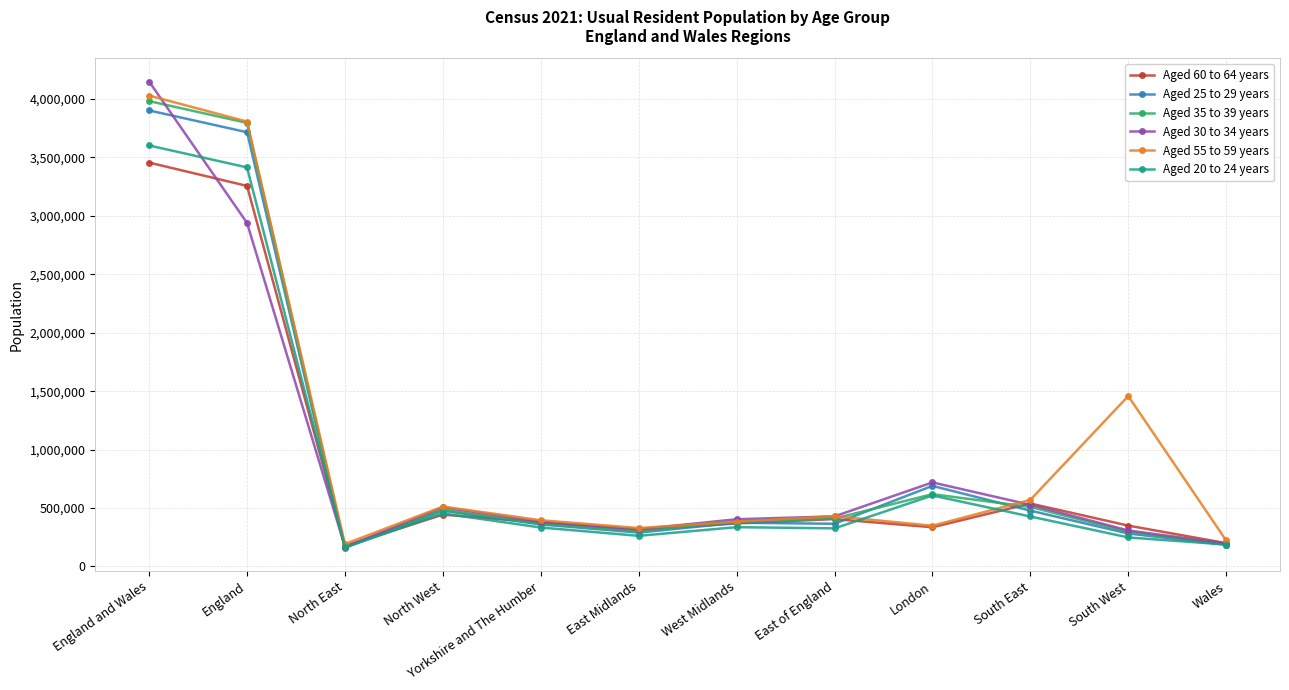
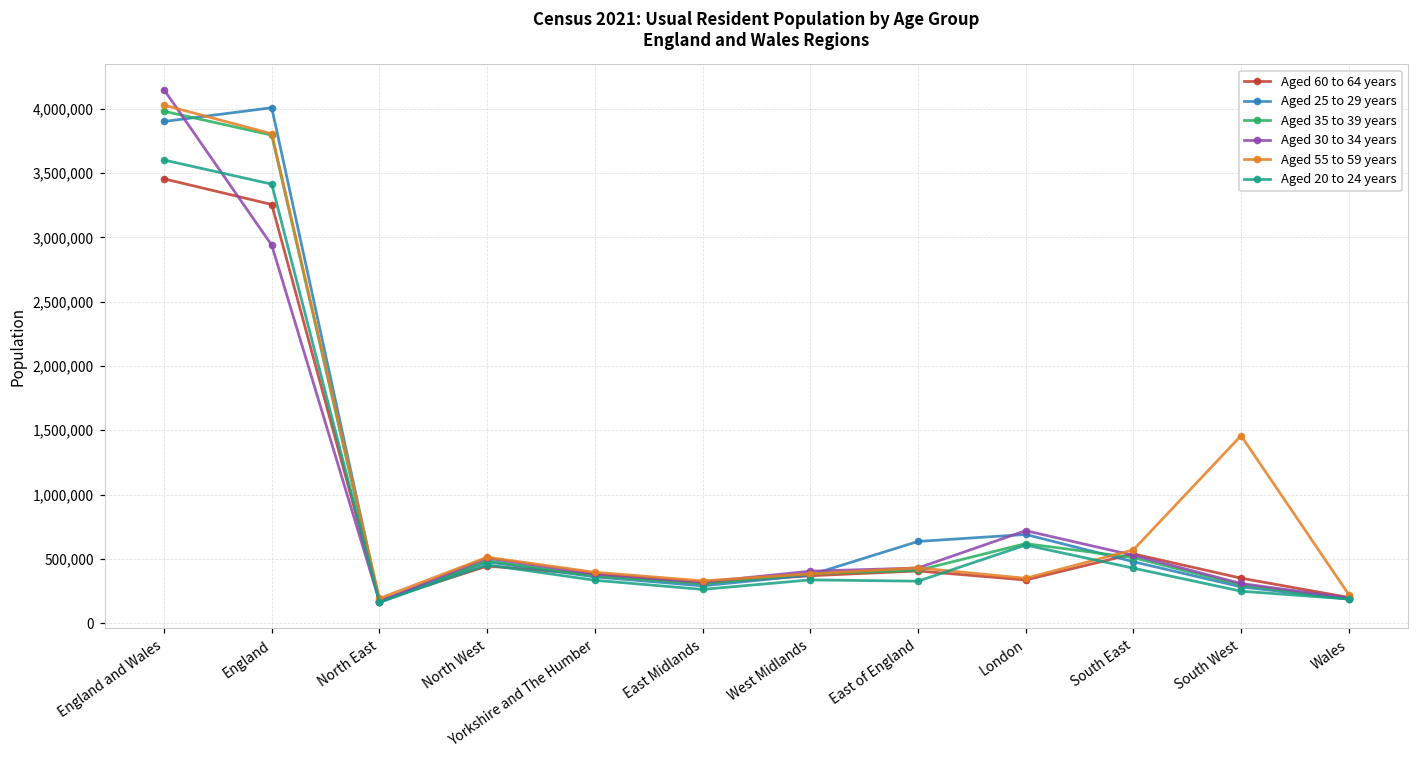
Aged 25 to 29 years, England: 3,720,000 -> 4,010,000
Aged 25 to 29 years, East of England: 370,000 -> 640,000
